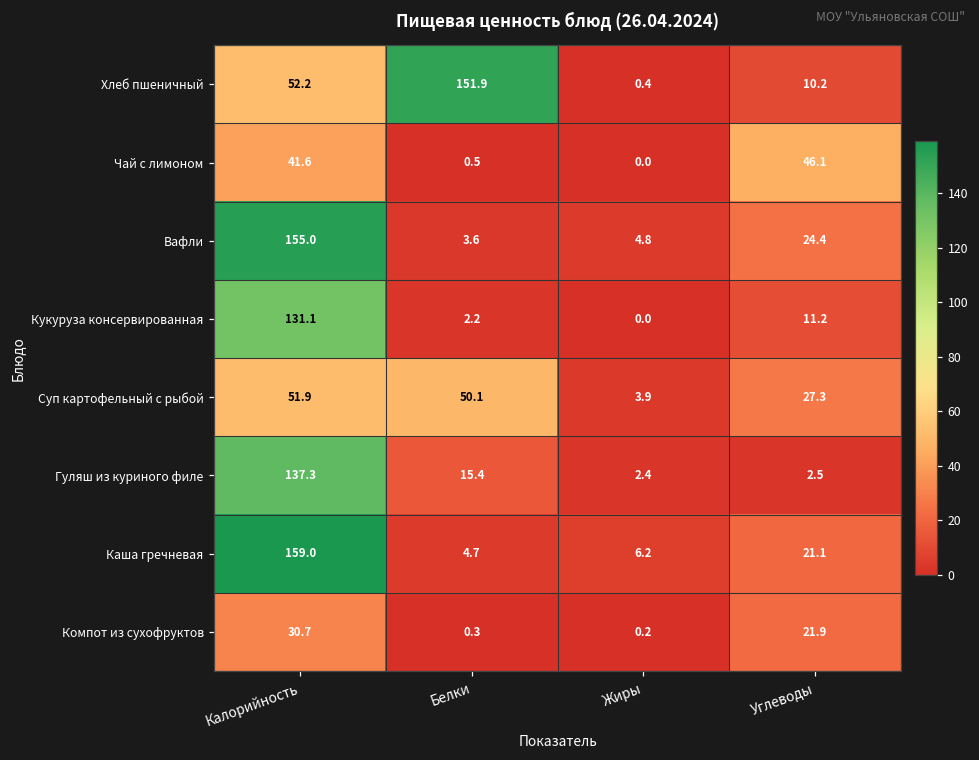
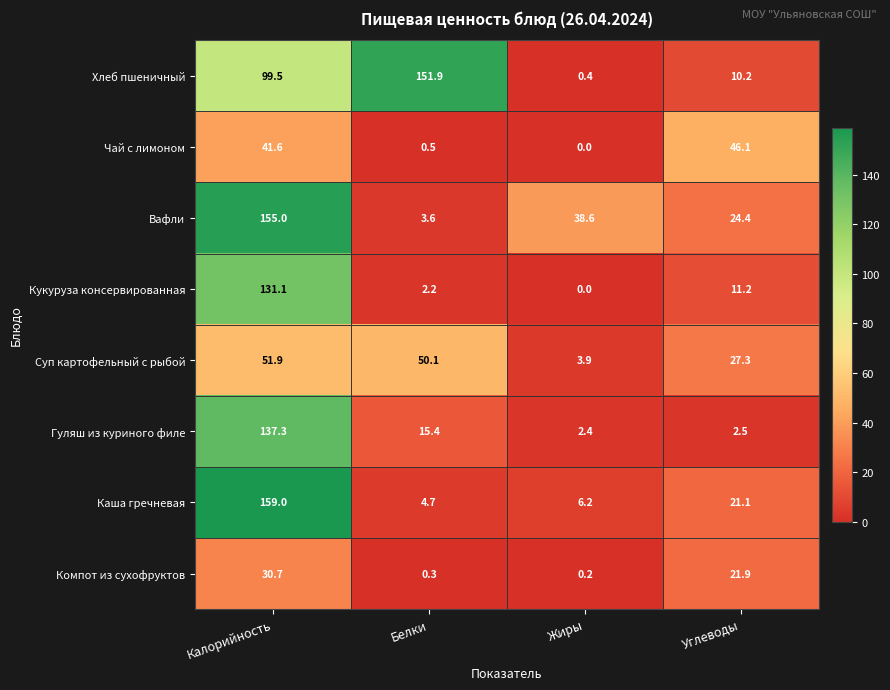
Хлеб пшеничный, Калорийность: 52.2 -> 99.5
Вафли, Жиры: 4.8 -> 38.6
